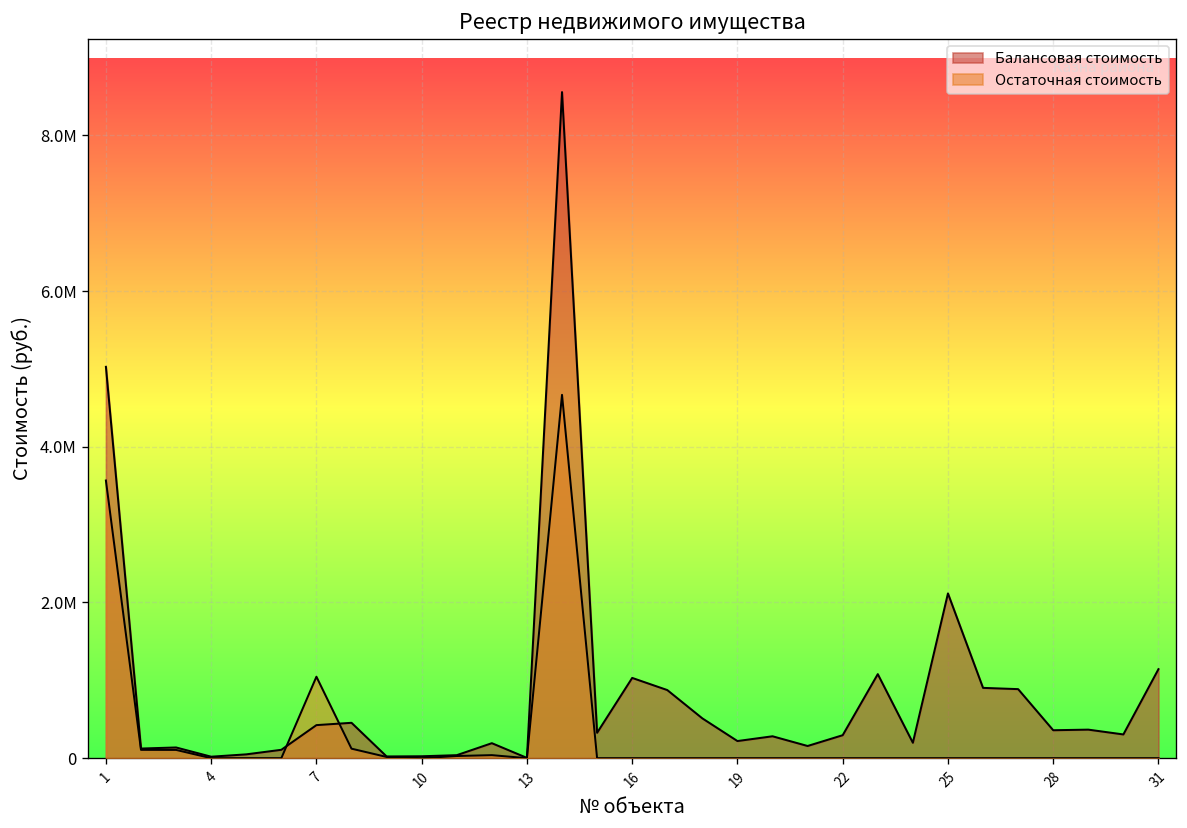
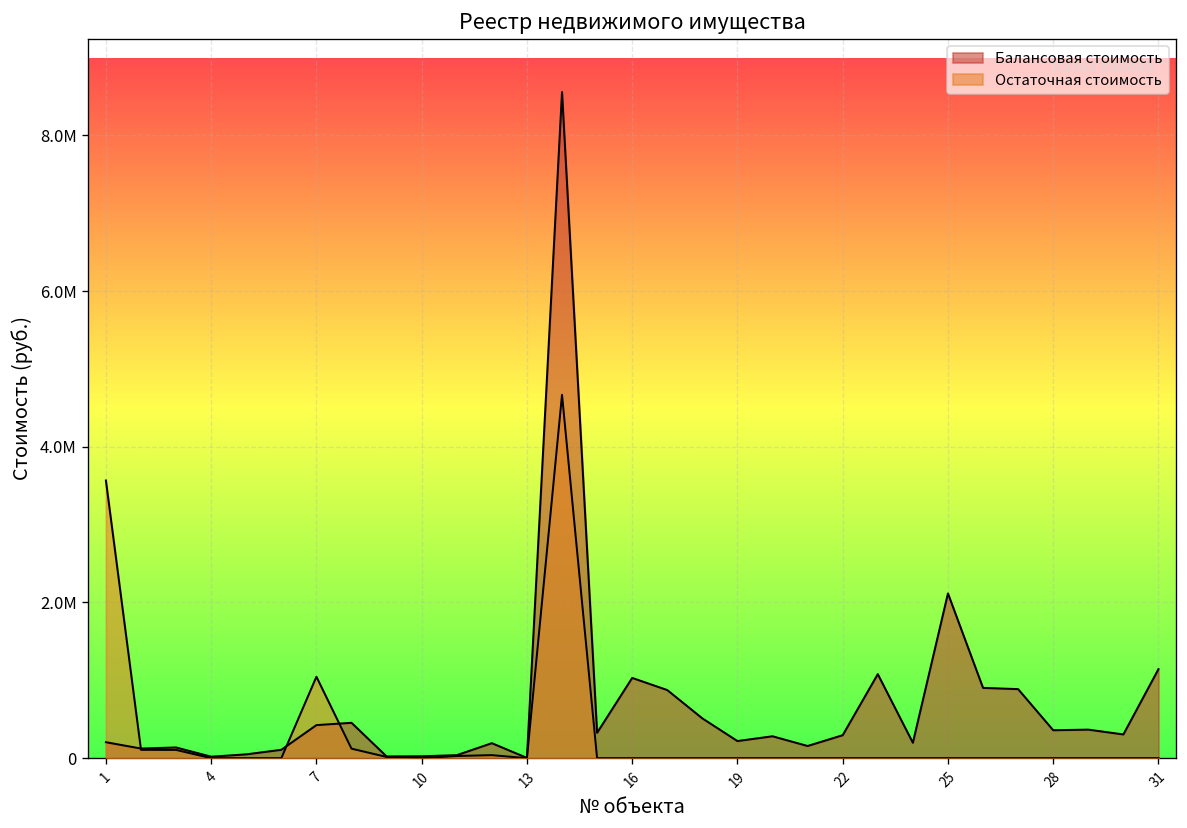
Балансовая стоимость, 1: 5000000 -> 200000
